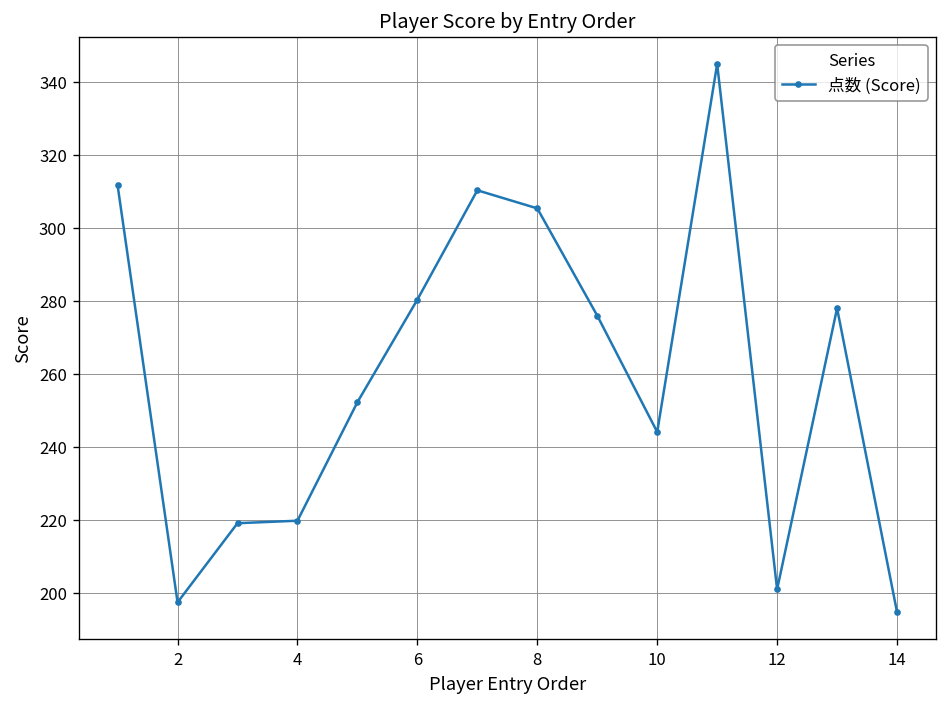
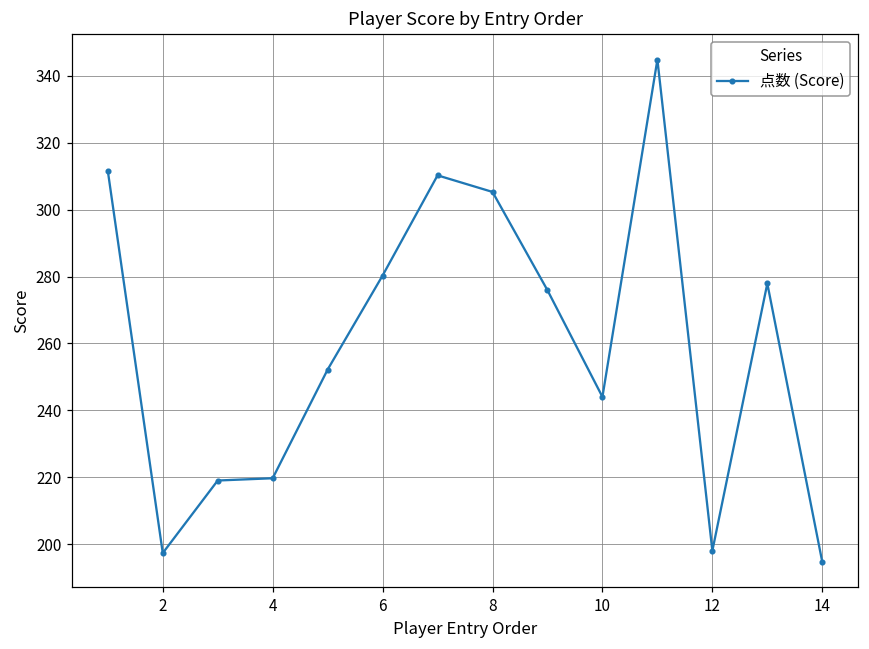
12: 201 -> 198
